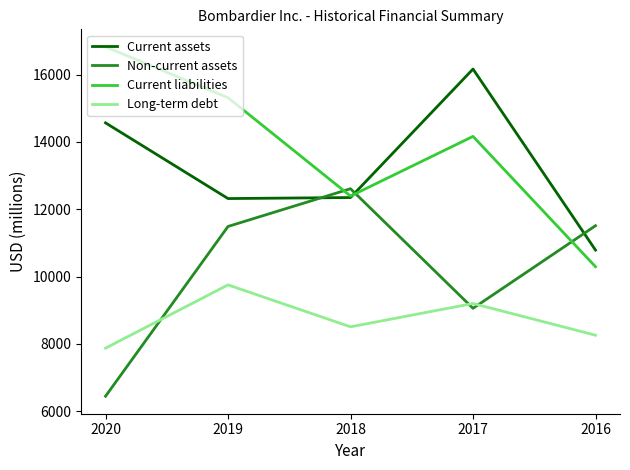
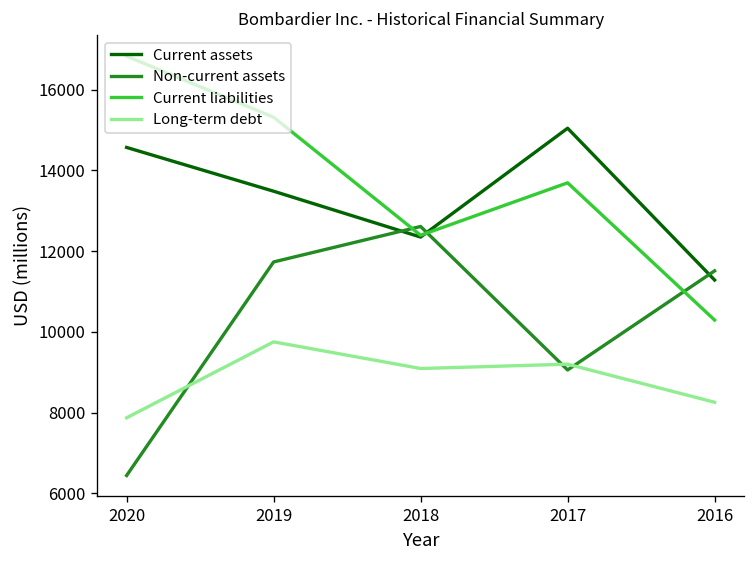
Current assets, 2019: 12300 -> 13500
Non-current assets, 2019: 11500 -> 11700
Long-term debt, 2018: 8500 -> 9100
Current assets, 2017: 16200 -> 15000
Current liabilities, 2017: 14200 -> 13700
Current assets, 2016: 10800 -> 11300
